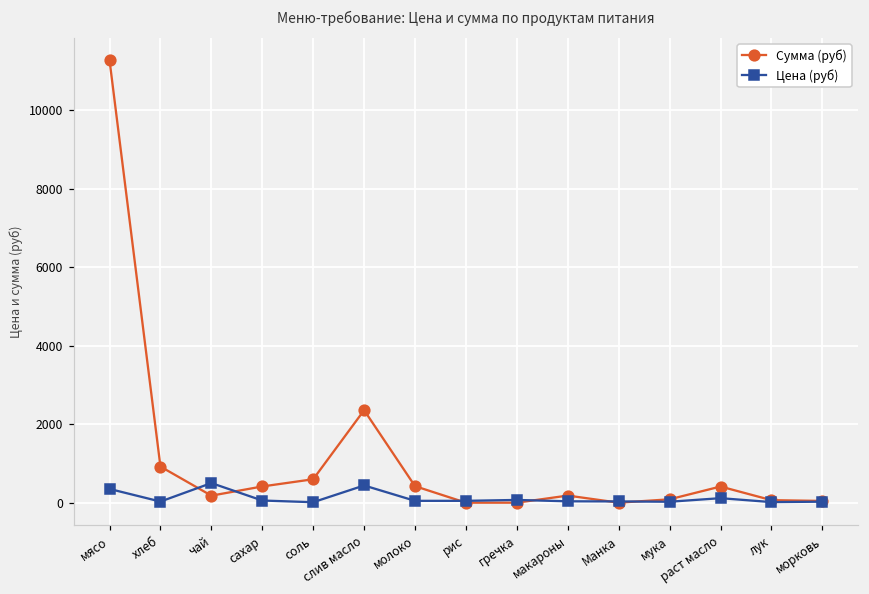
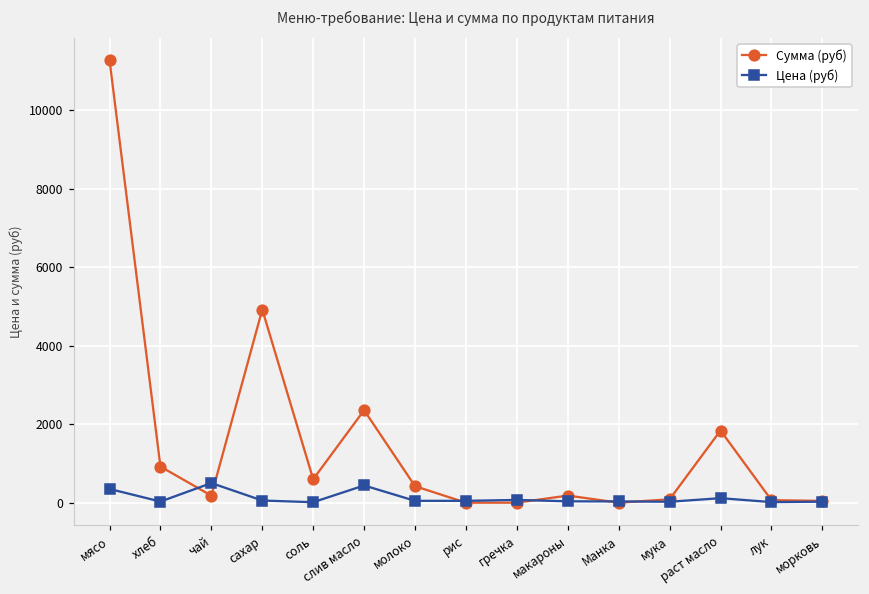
Сумма (руб), сахар: 400 -> 4900
Сумма (руб), раст масло: 400 -> 1800
